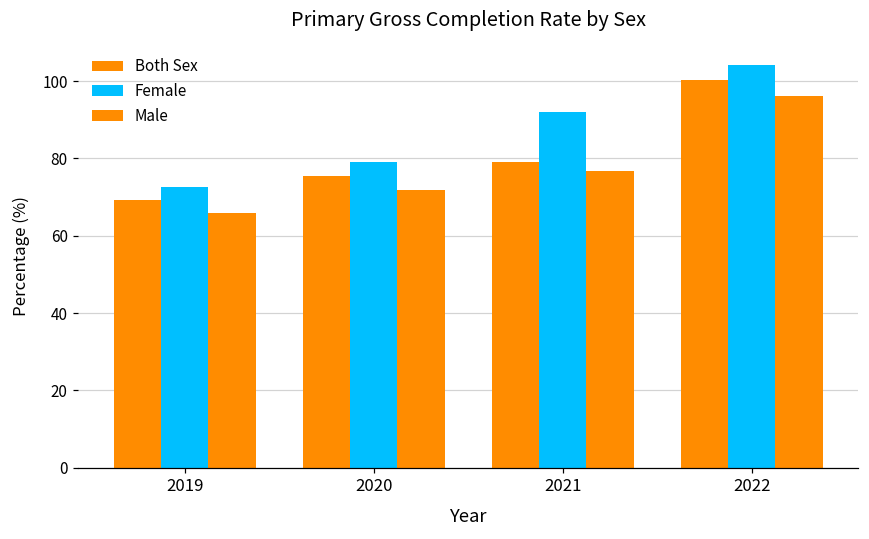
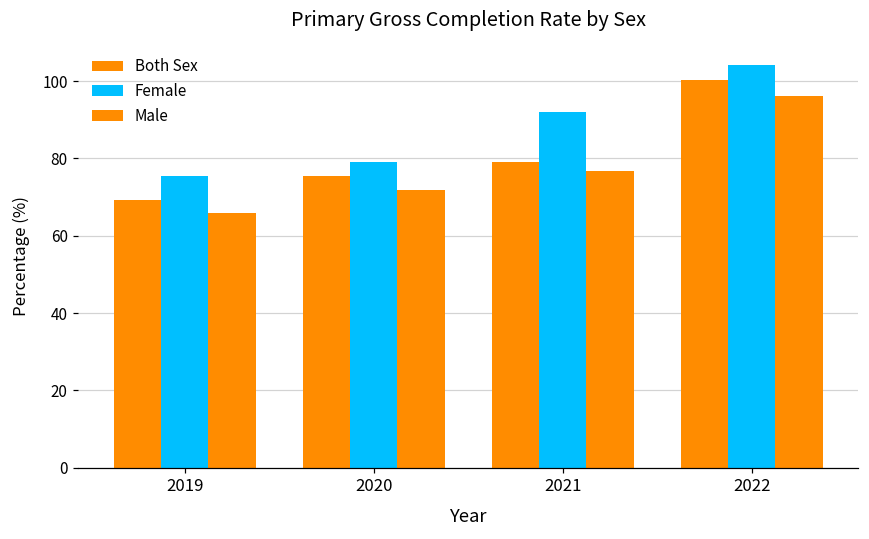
Female, 2019: 73 -> 76
